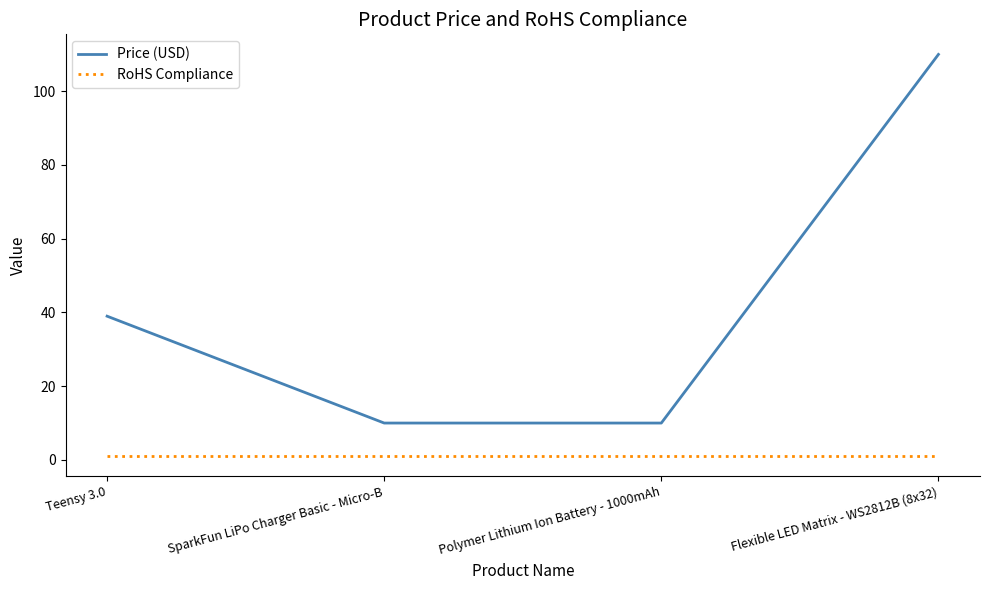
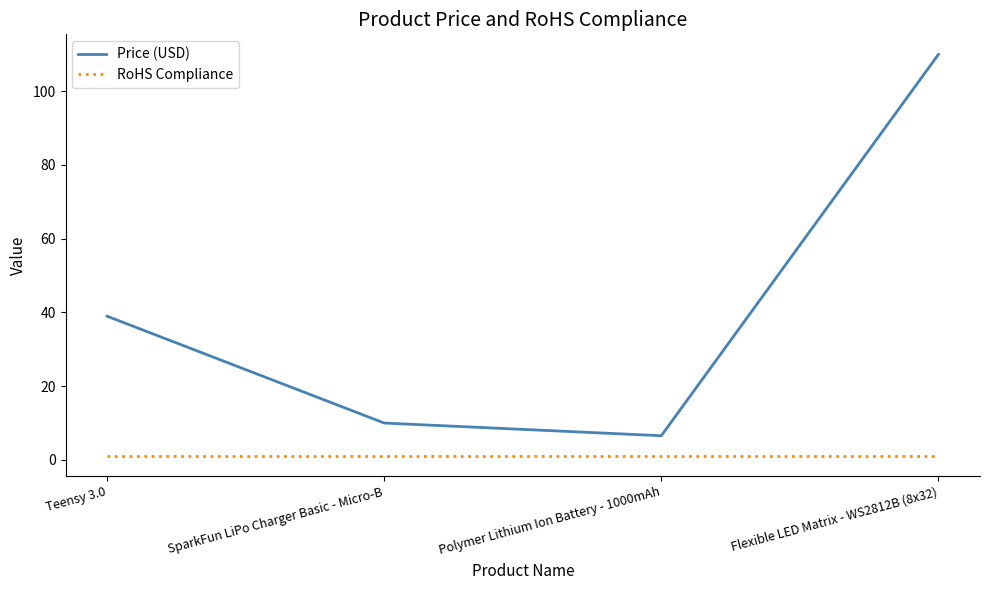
Price (USD), Polymer Lithium Ion Battery - 1000mAh: 10 -> 7
